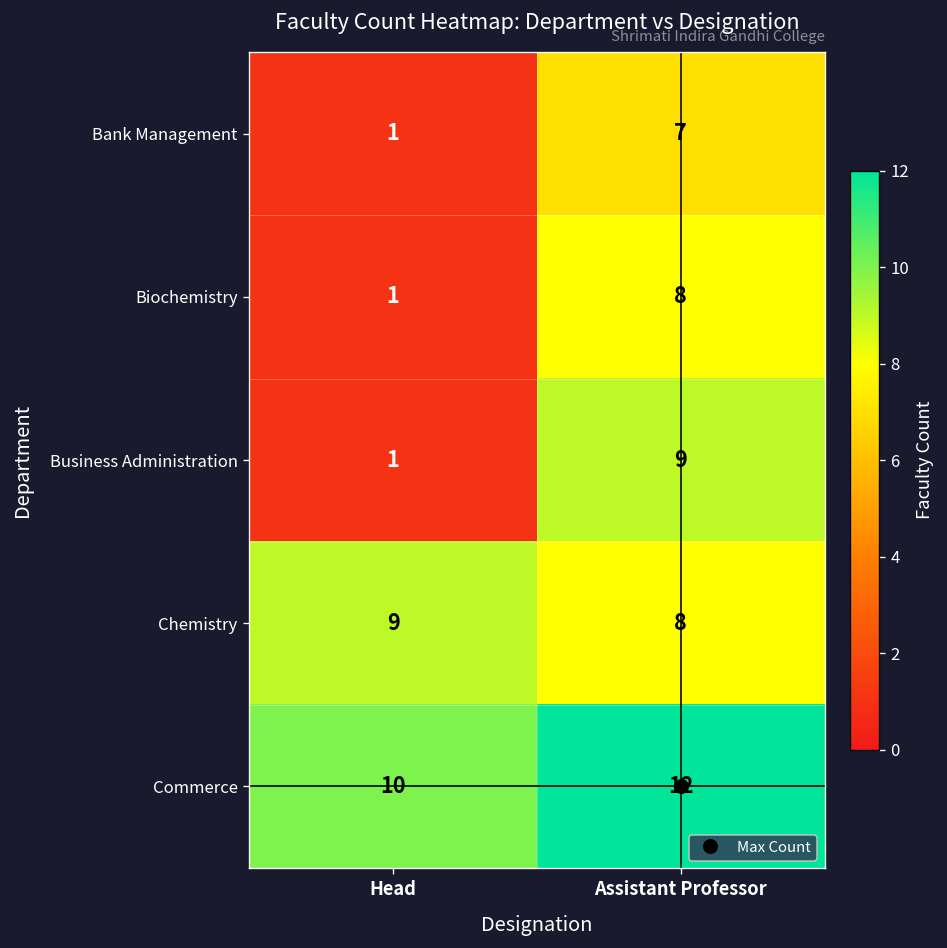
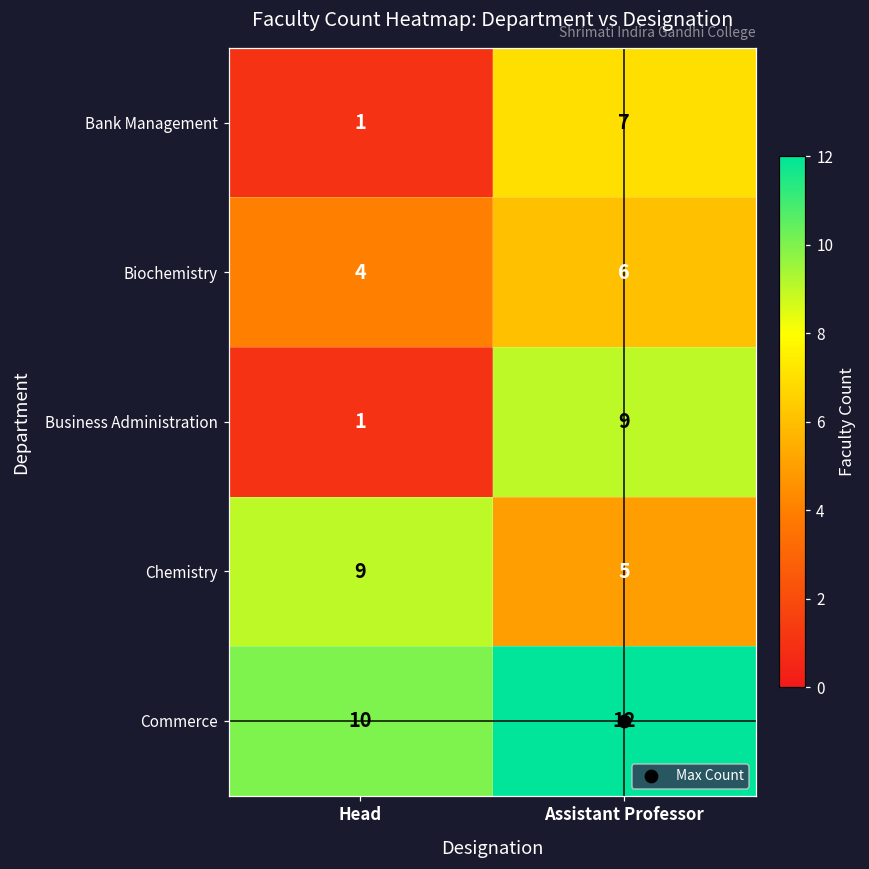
Biochemistry, Head: 1 -> 4
Biochemistry, Assistant Professor: 8 -> 6
Chemistry, Assistant Professor: 8 -> 5
